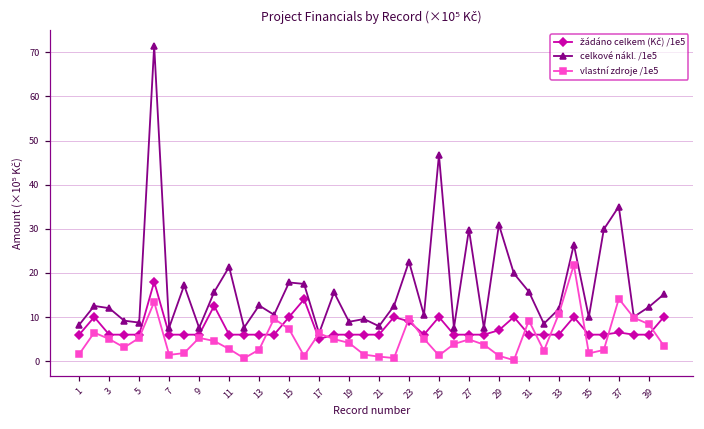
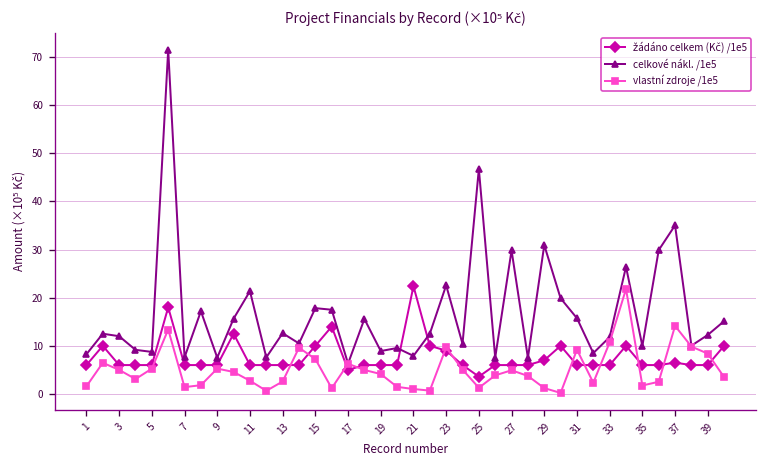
žádáno celkem (Kč) /1e5, 21: 6 -> 22
žádáno celkem (Kč) /1e5, 25: 10 -> 4
